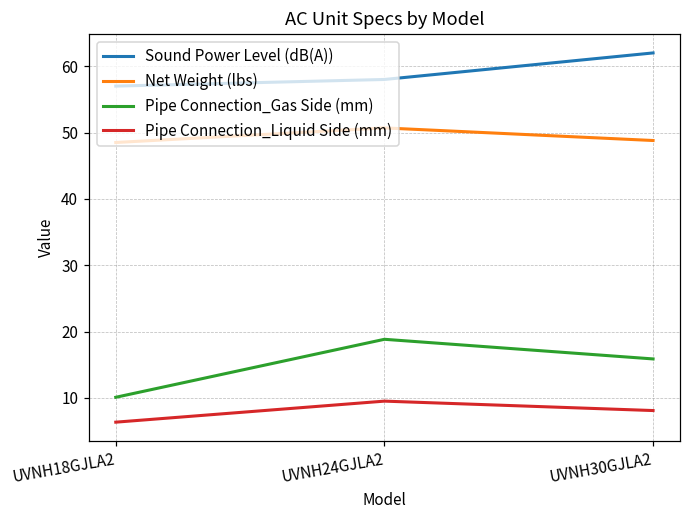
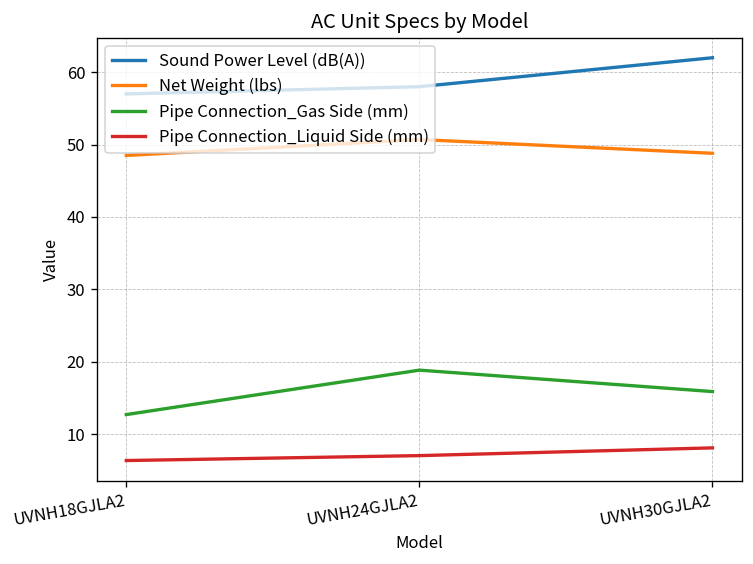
Pipe Connection_Gas Side (mm), UVNH18GJLA2: 10 -> 13
Pipe Connection_Liquid Side (mm), UVNH24GJLA2: 10 -> 7
